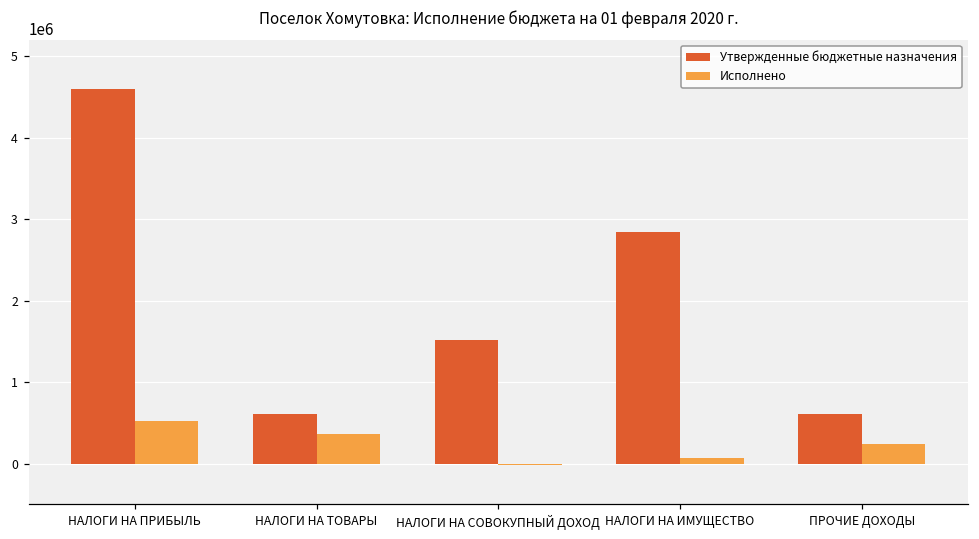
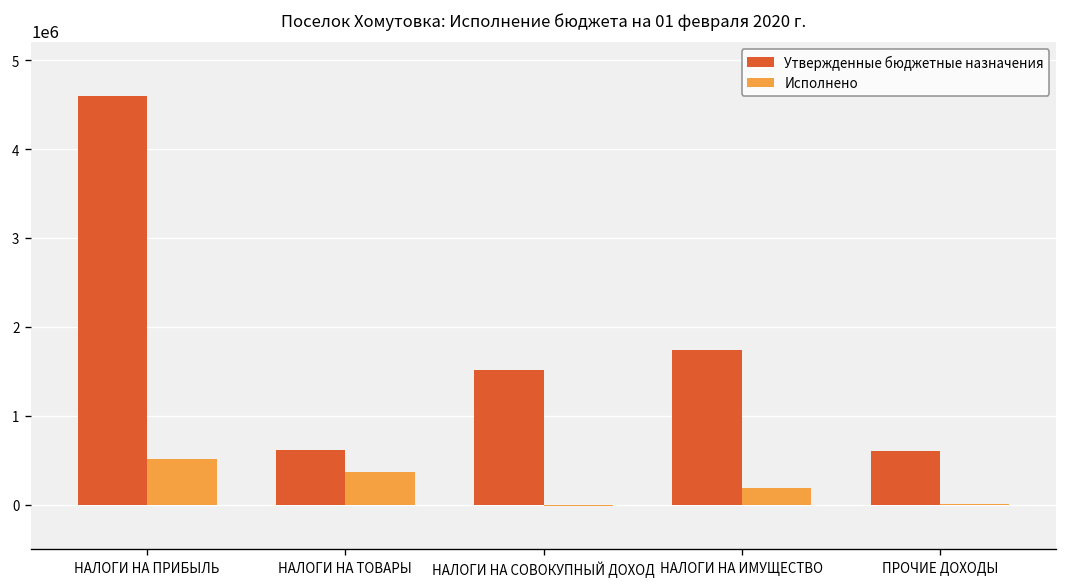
Утвержденные бюджетные назначения, НАЛОГИ НА ИМУЩЕСТВО: 2800000 -> 1700000
Исполнено, НАЛОГИ НА ИМУЩЕСТВО: 100000 -> 200000
Исполнено, ПРОЧИЕ ДОХОДЫ: 200000 -> 0
